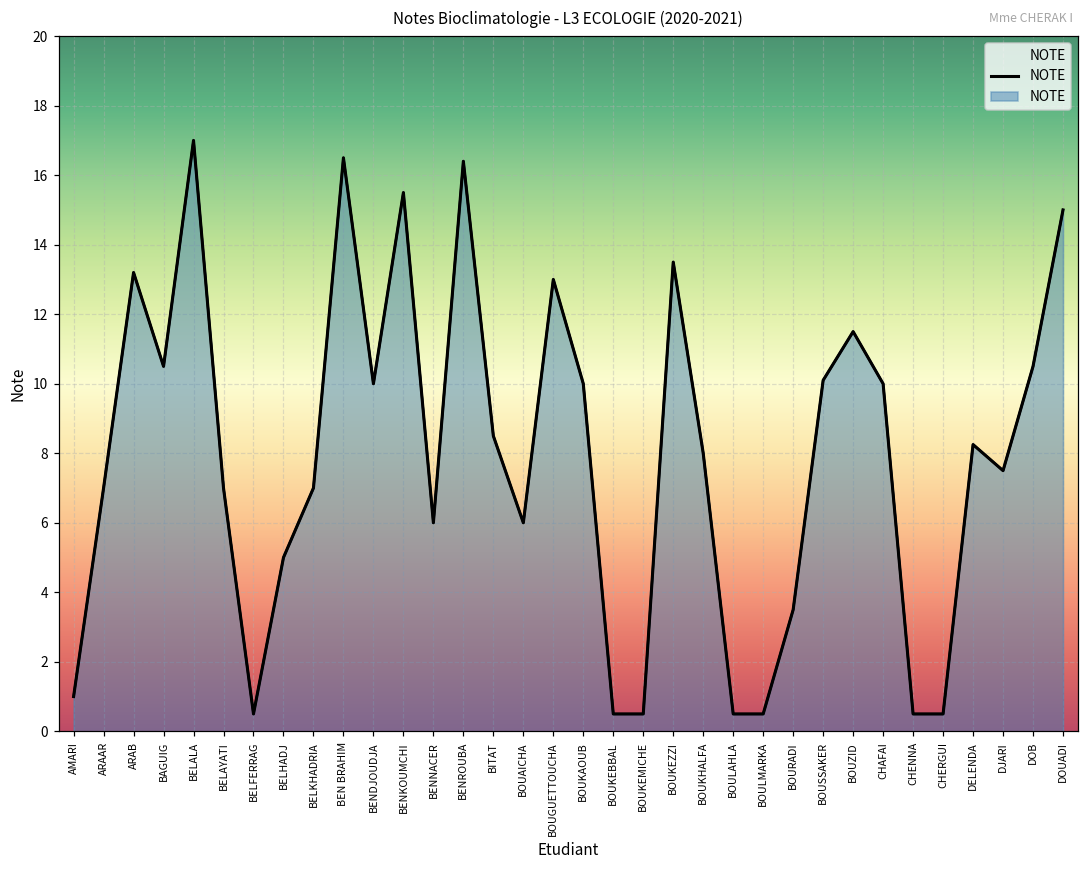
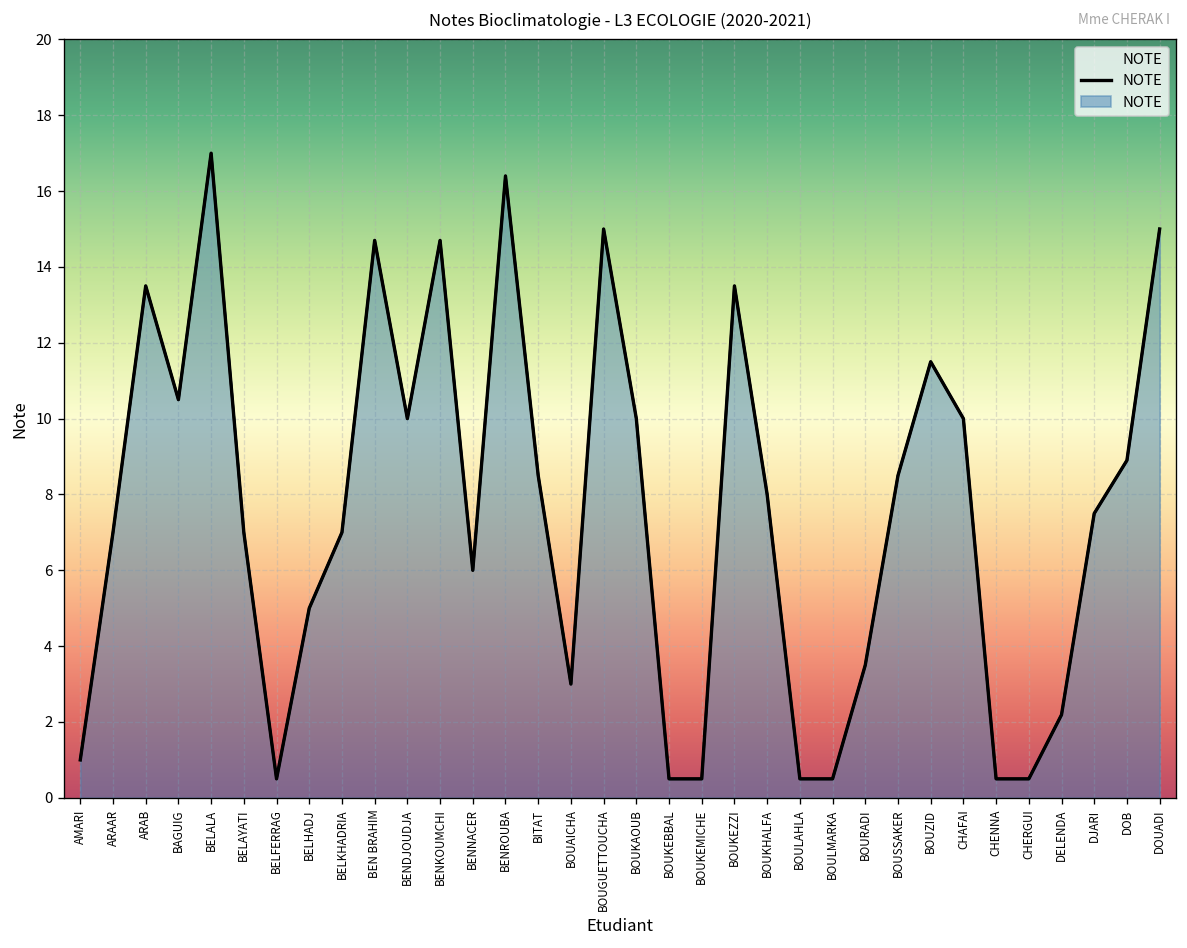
ARAB: 13.2 -> 13.5
BEN BRAHIM: 16.5 -> 14.7
BENKOUMCHI: 15.5 -> 14.7
BOUAICHA: 6 -> 3
BOUGUETTOUCHA: 13 -> 15
BOUSSAKER: 10.1 -> 8.5
DELENDA: 8.3 -> 2.2
DOB: 10.5 -> 8.9
